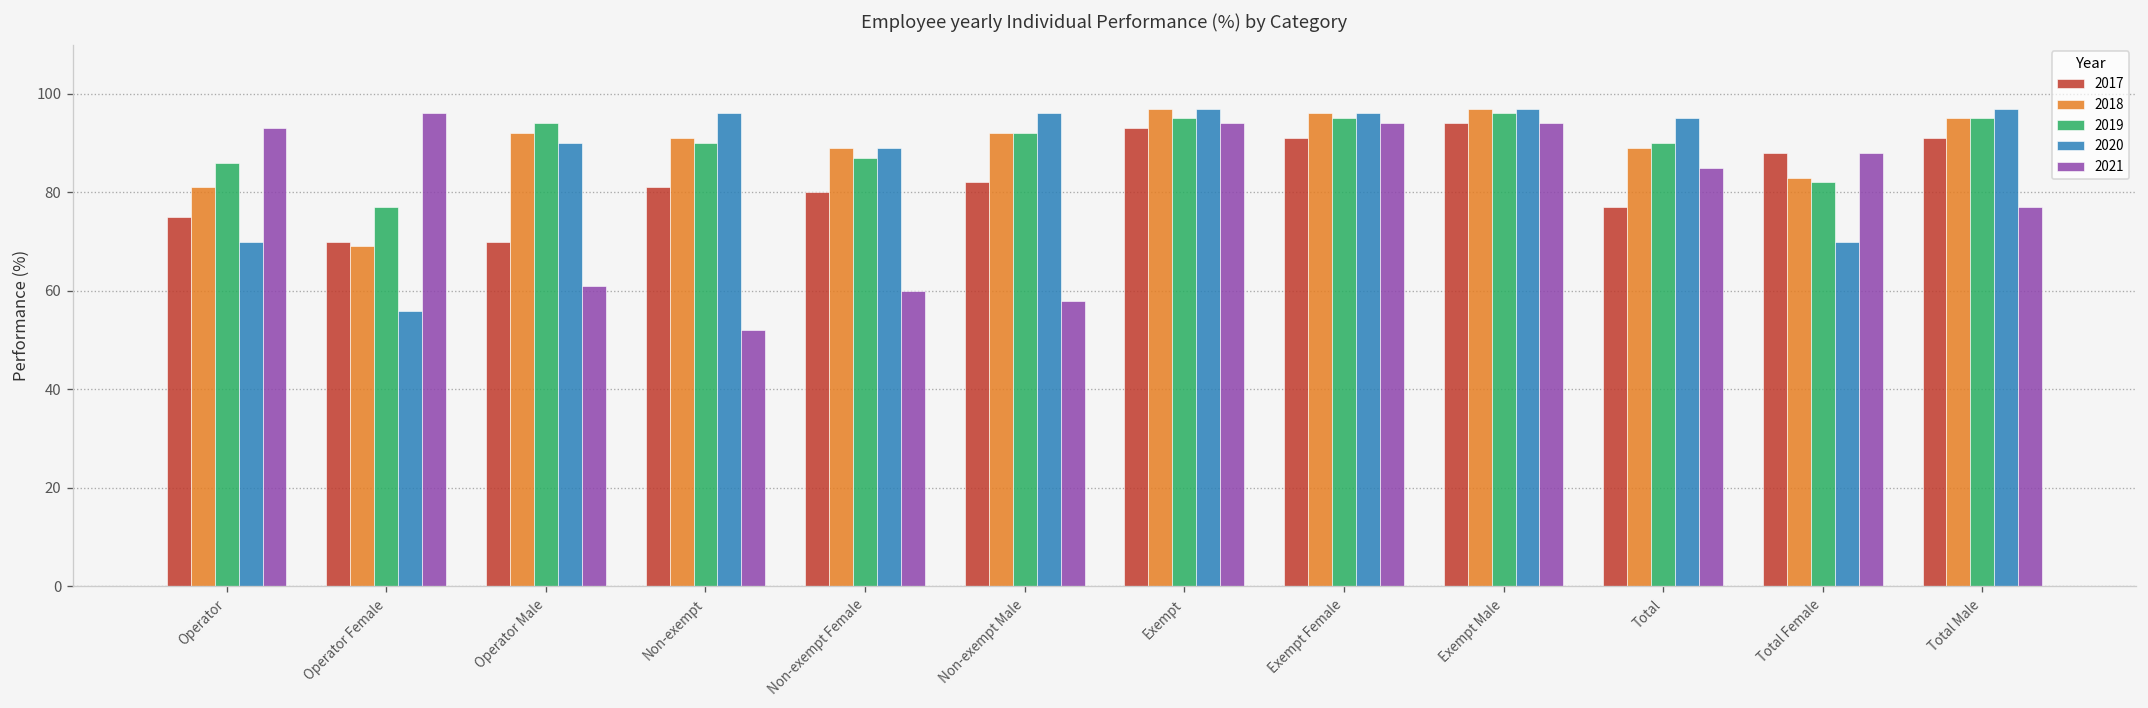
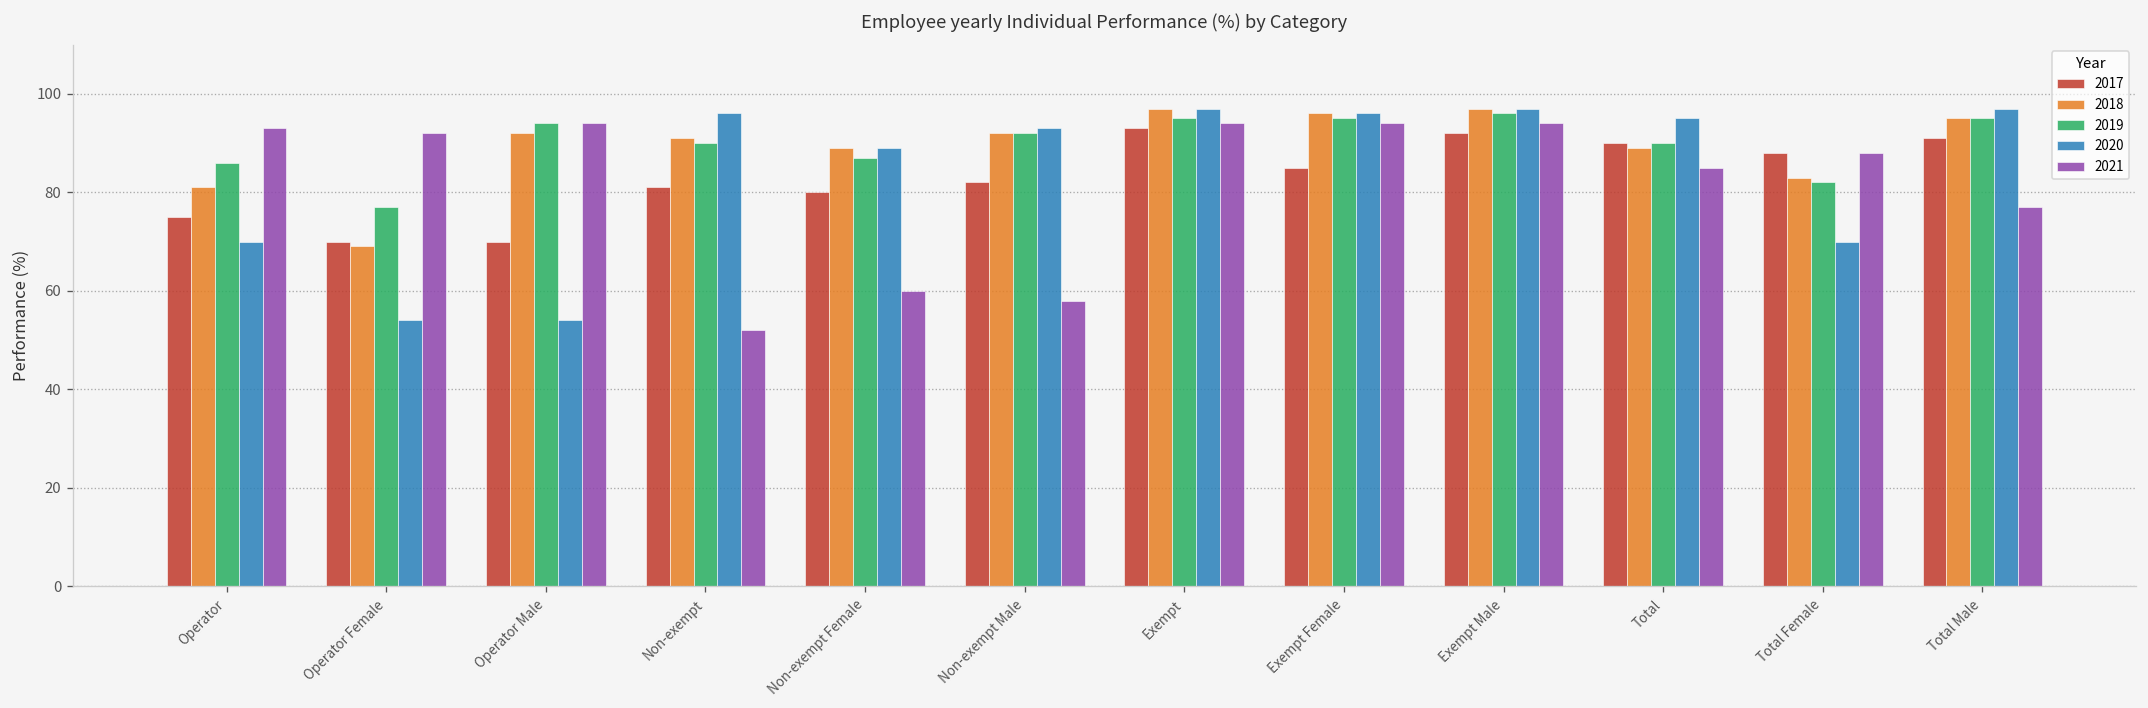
2020, Operator Female: 56 -> 54
2021, Operator Female: 96 -> 92
2020, Operator Male: 90 -> 54
2021, Operator Male: 61 -> 94
2020, Non-exempt Male: 96 -> 93
2017, Exempt Female: 91 -> 85
2017, Exempt Male: 94 -> 92
2017, Total: 77 -> 90
